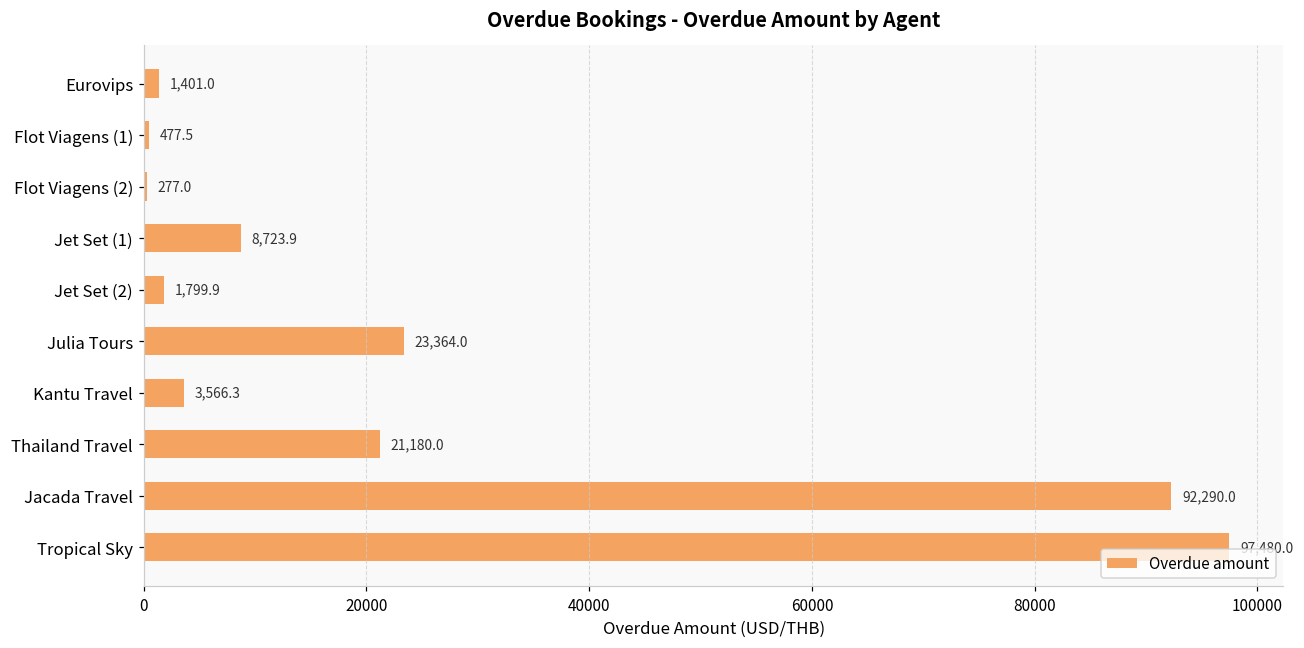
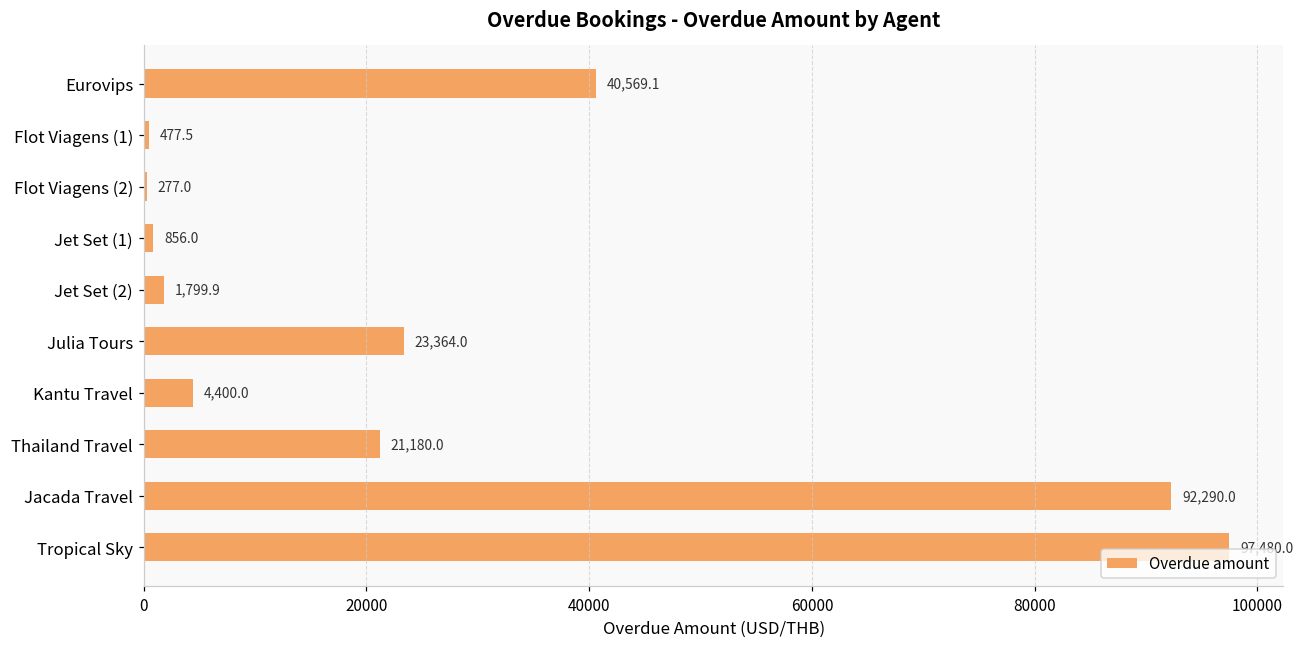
Eurovips: 1,401.0 -> 40,569.1
Jet Set (1): 8,723.9 -> 856.0
Kantu Travel: 3,566.3 -> 4,400.0
